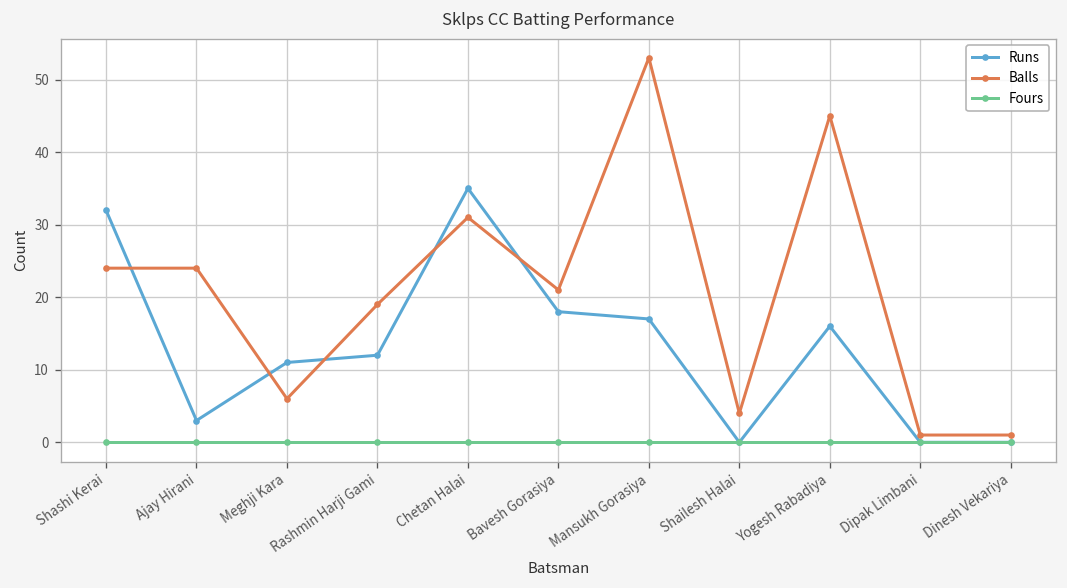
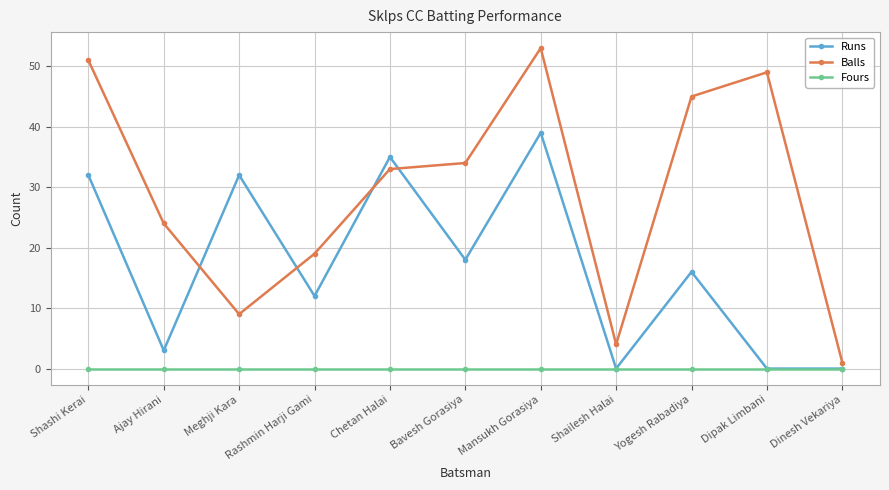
Balls, Shashi Kerai: 24 -> 51
Runs, Meghji Kara: 11 -> 32
Balls, Meghji Kara: 6 -> 9
Balls, Chetan Halai: 31 -> 33
Balls, Bavesh Gorasiya: 21 -> 34
Runs, Mansukh Gorasiya: 17 -> 39
Balls, Dipak Limbani: 1 -> 49
